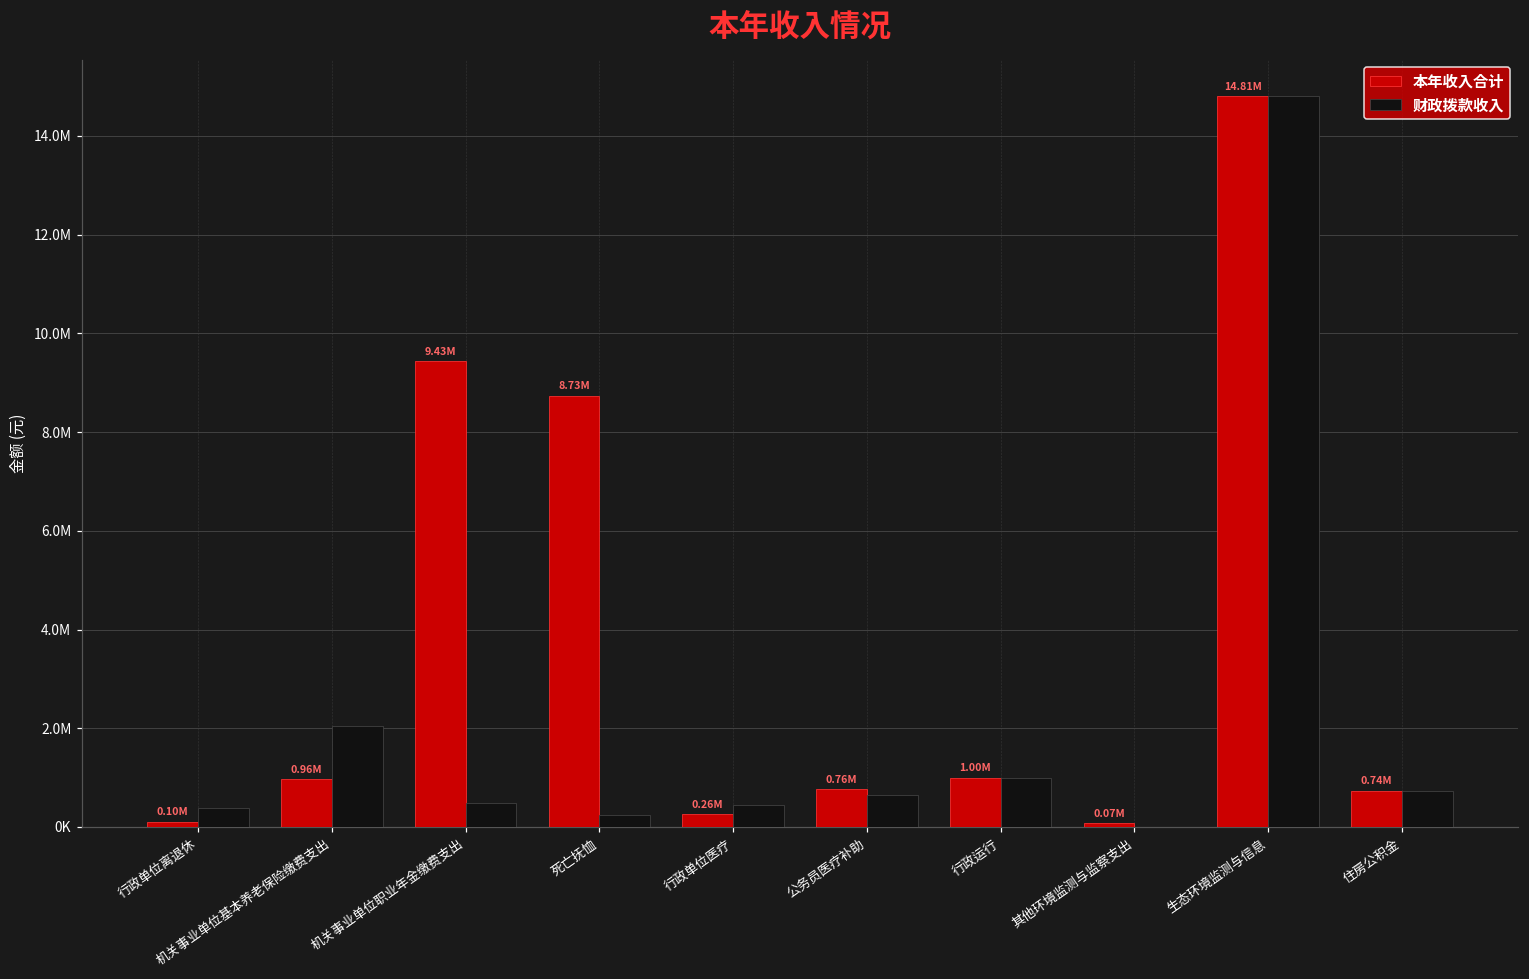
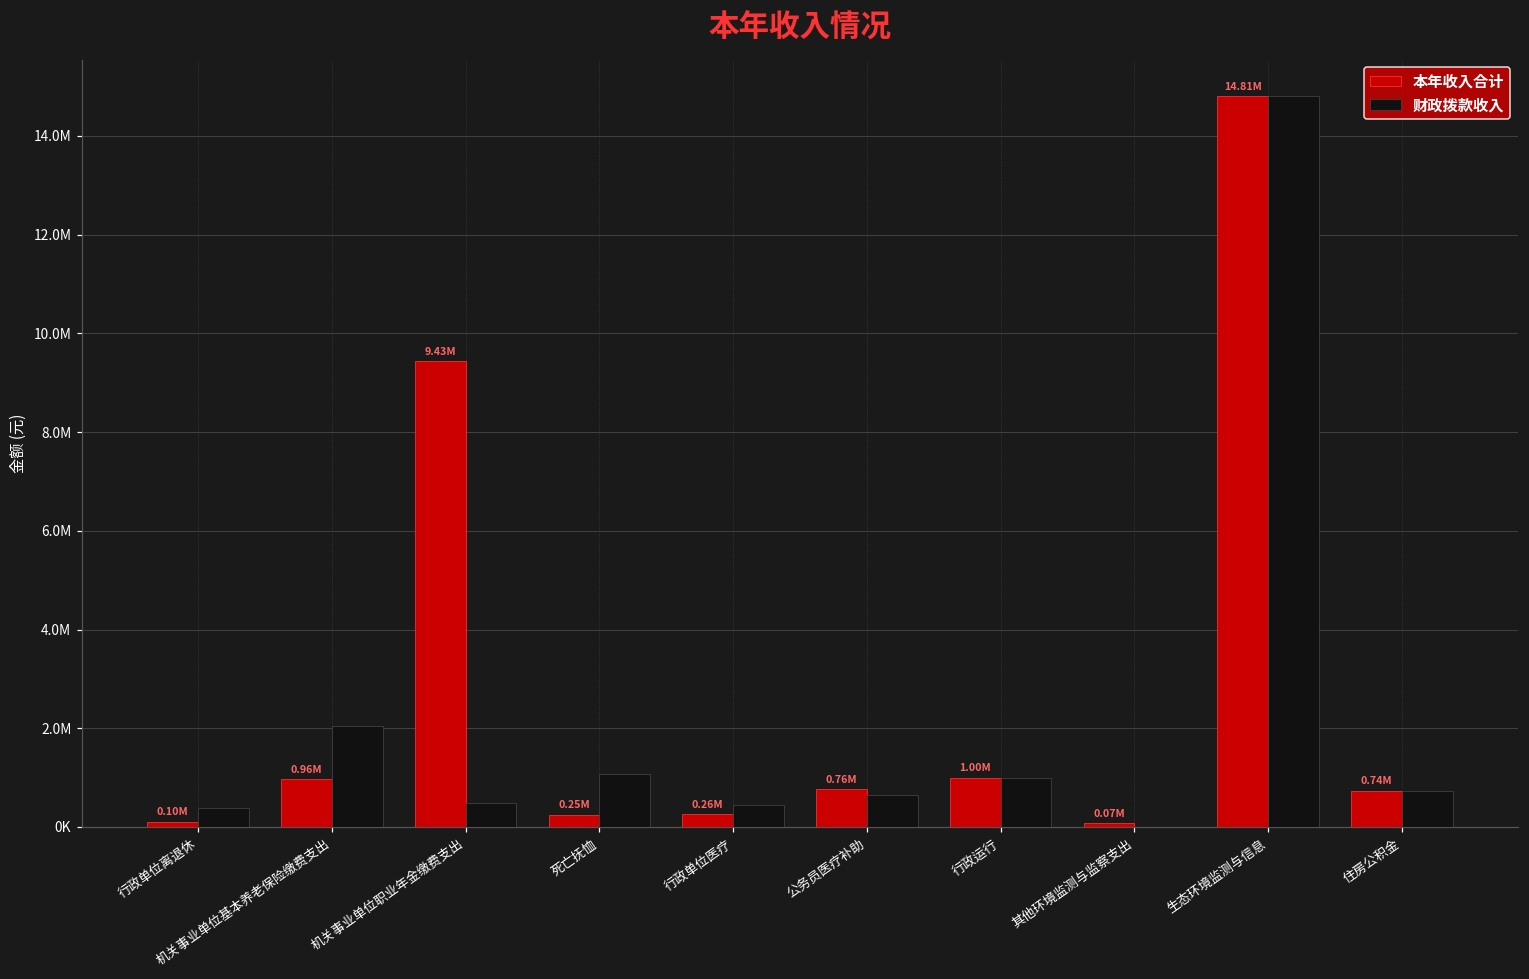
本年收入合计, 死亡抚恤: 8.73M -> 0.25M
财政拨款收入, 死亡抚恤: 200000 -> 1100000
